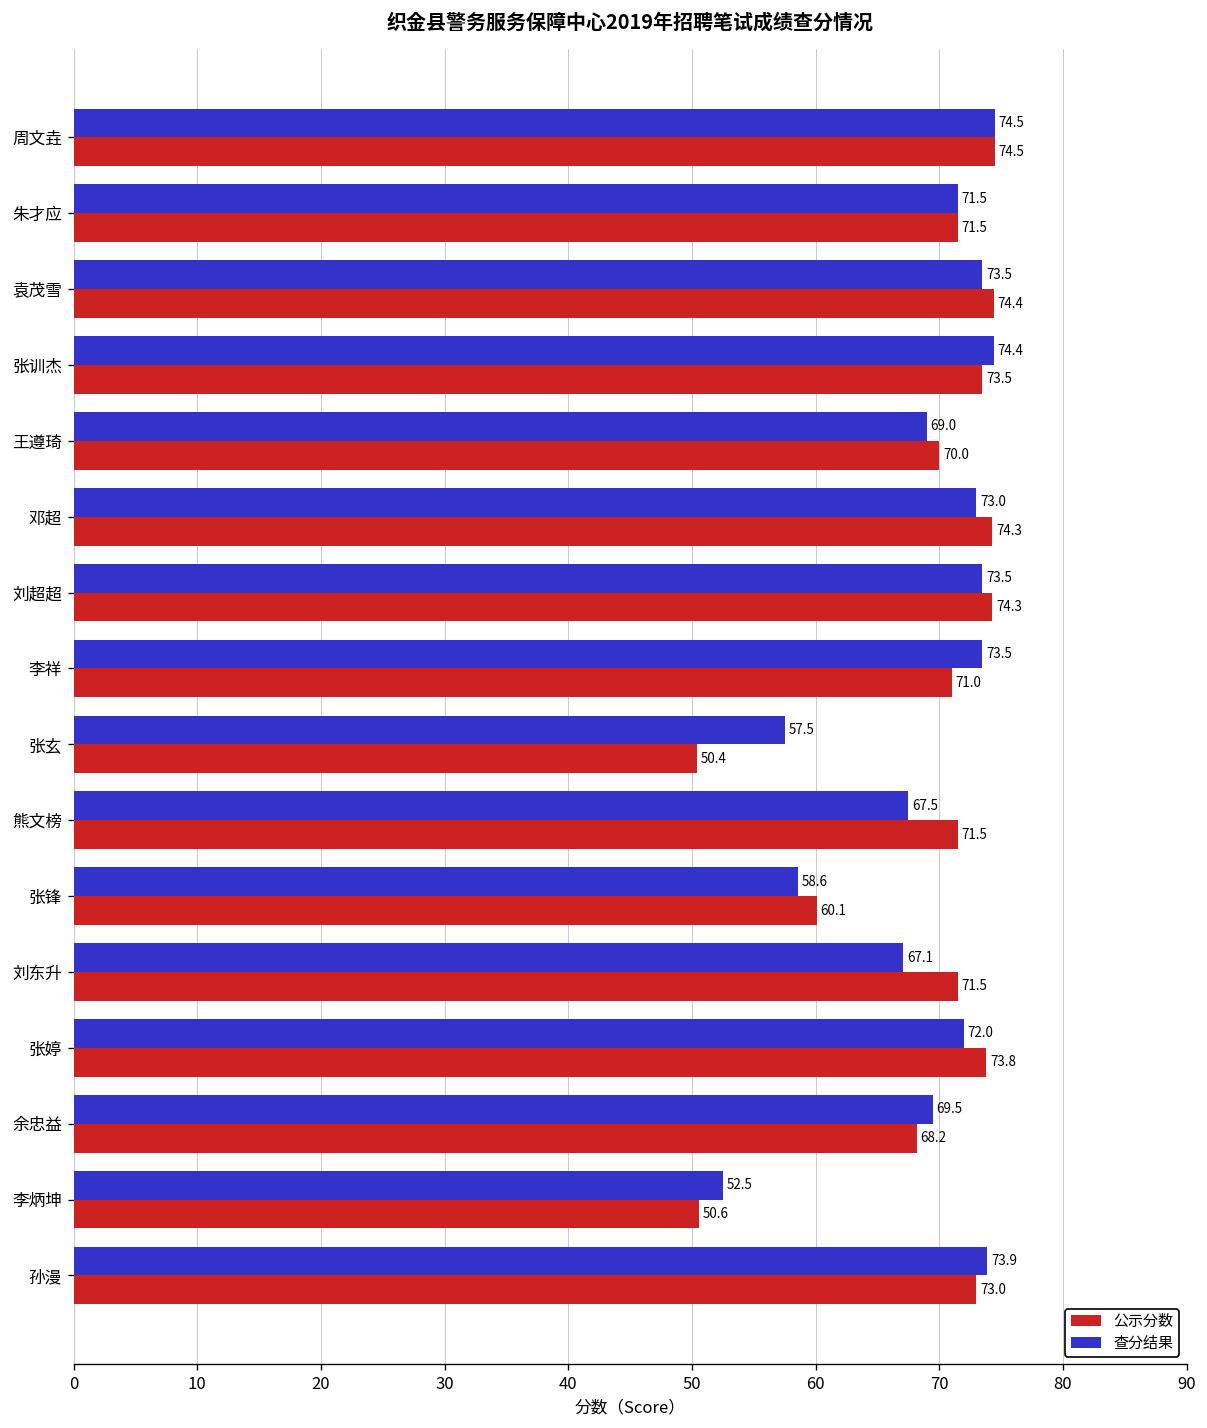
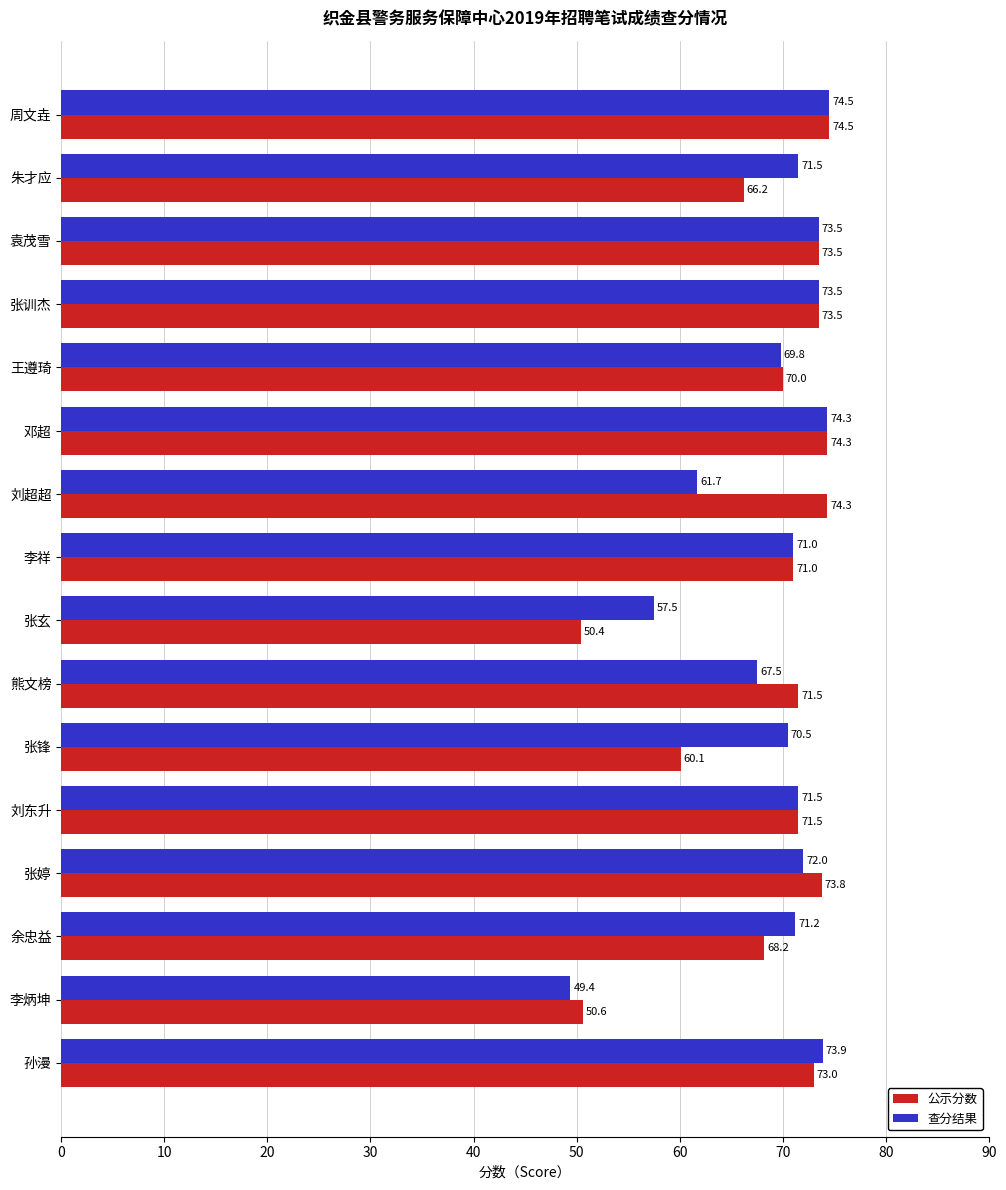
公示分数, 朱才应: 71.5 -> 66.2
公示分数, 袁茂雪: 74.4 -> 73.5
查分结果, 张训杰: 74.4 -> 73.5
查分结果, 王遵琦: 69.0 -> 69.8
查分结果, 邓超: 73.0 -> 74.3
查分结果, 刘超超: 73.5 -> 61.7
查分结果, 李祥: 73.5 -> 71.0
查分结果, 张锋: 58.6 -> 70.5
查分结果, 刘东升: 67.1 -> 71.5
查分结果, 余忠益: 69.5 -> 71.2
查分结果, 李炳坤: 52.5 -> 49.4
